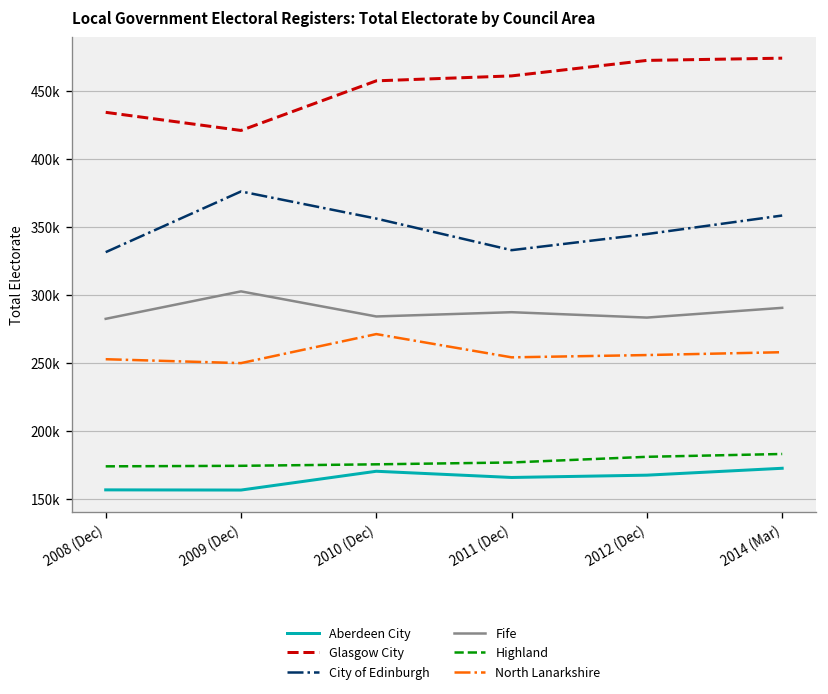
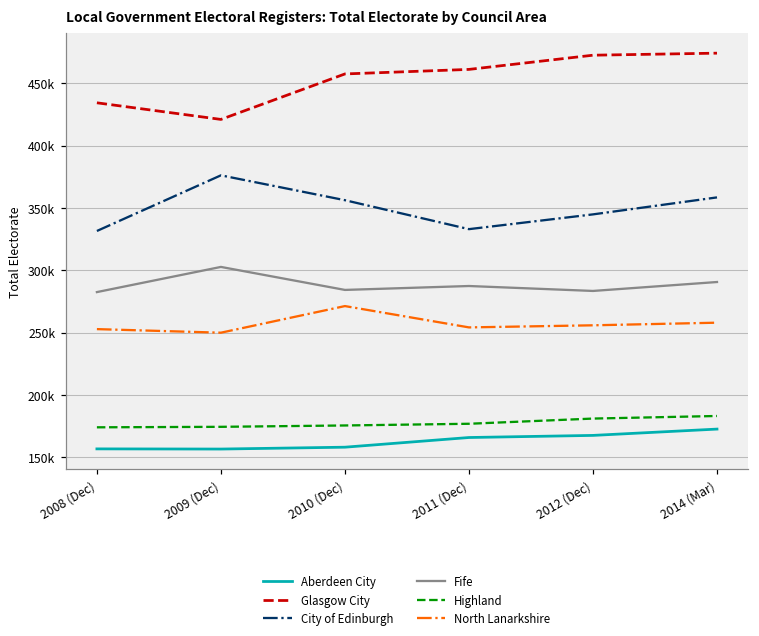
Aberdeen City, 2010 (Dec): 170000 -> 158000
